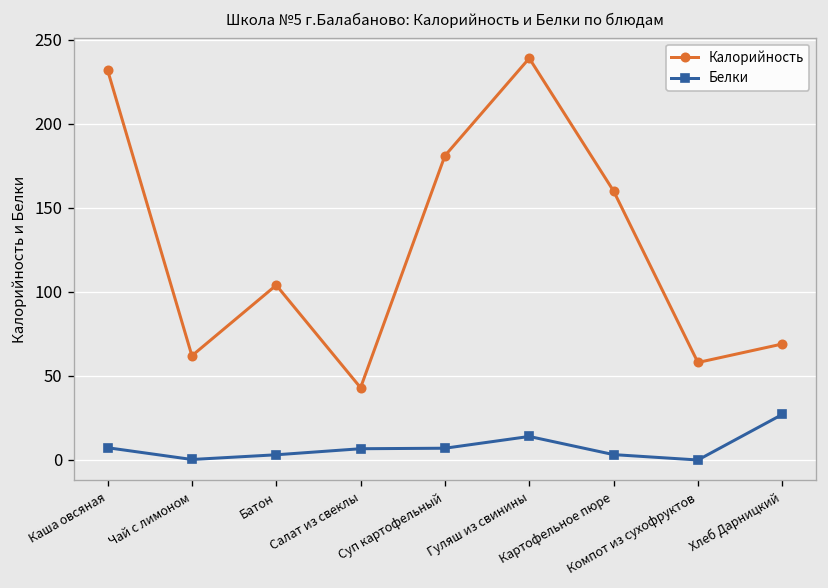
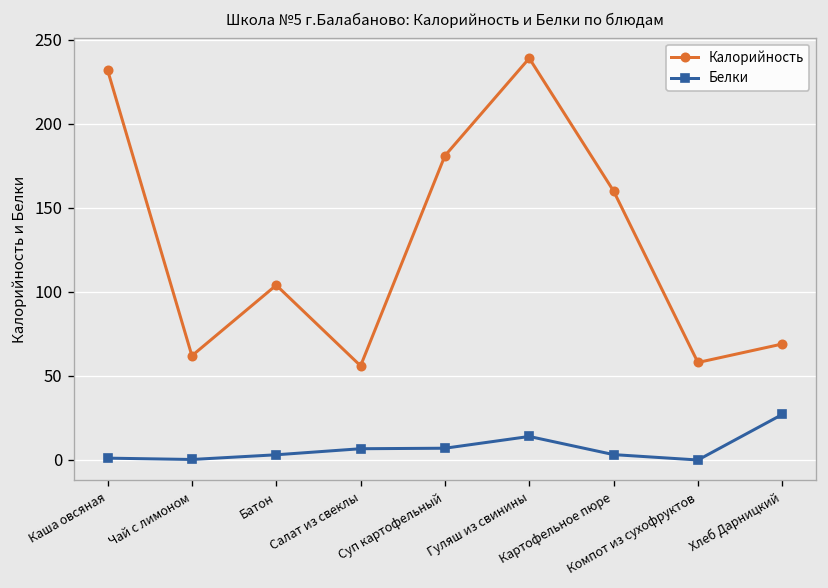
Белки, Каша овсяная: 7 -> 1
Калорийность, Салат из свеклы: 43 -> 56
